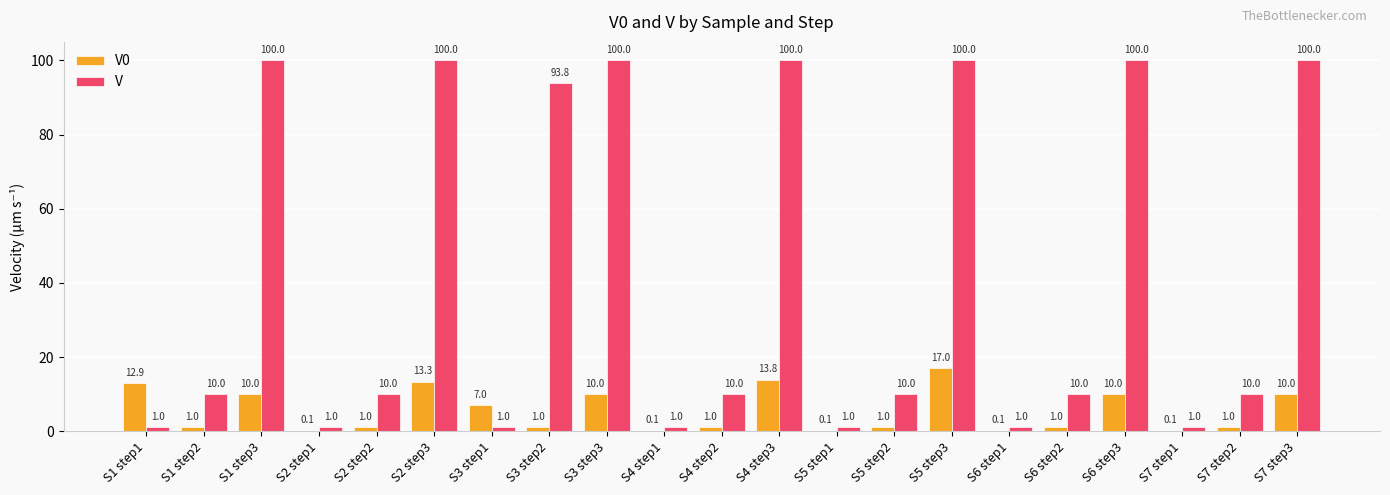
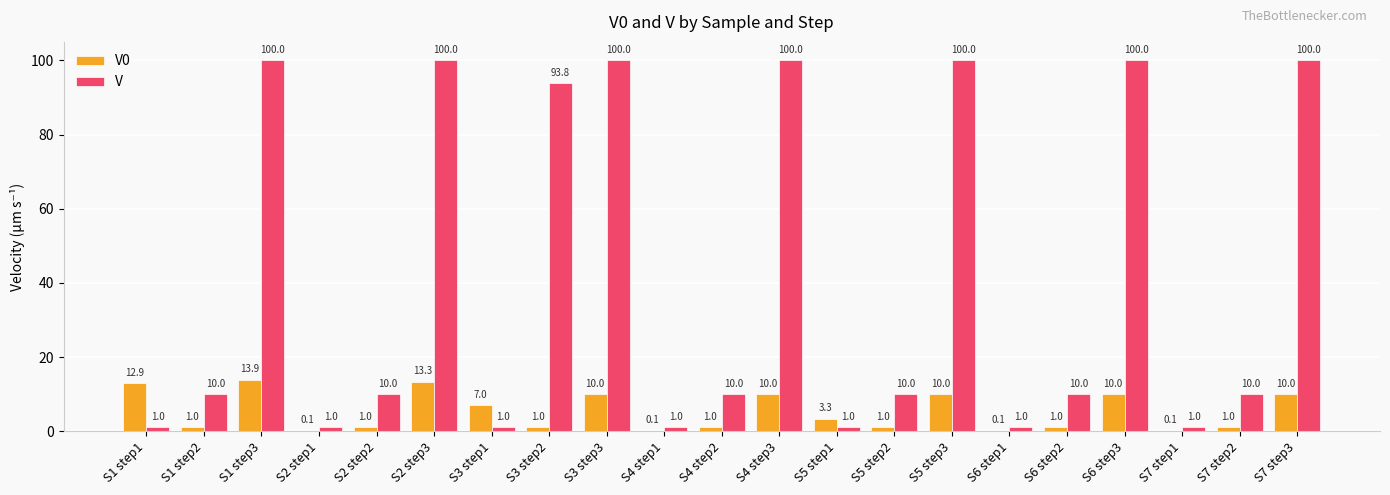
V0, S1 step3: 10.0 -> 13.9
V0, S4 step3: 13.8 -> 10.0
V0, S5 step1: 0.1 -> 3.3
V0, S5 step3: 17.0 -> 10.0
